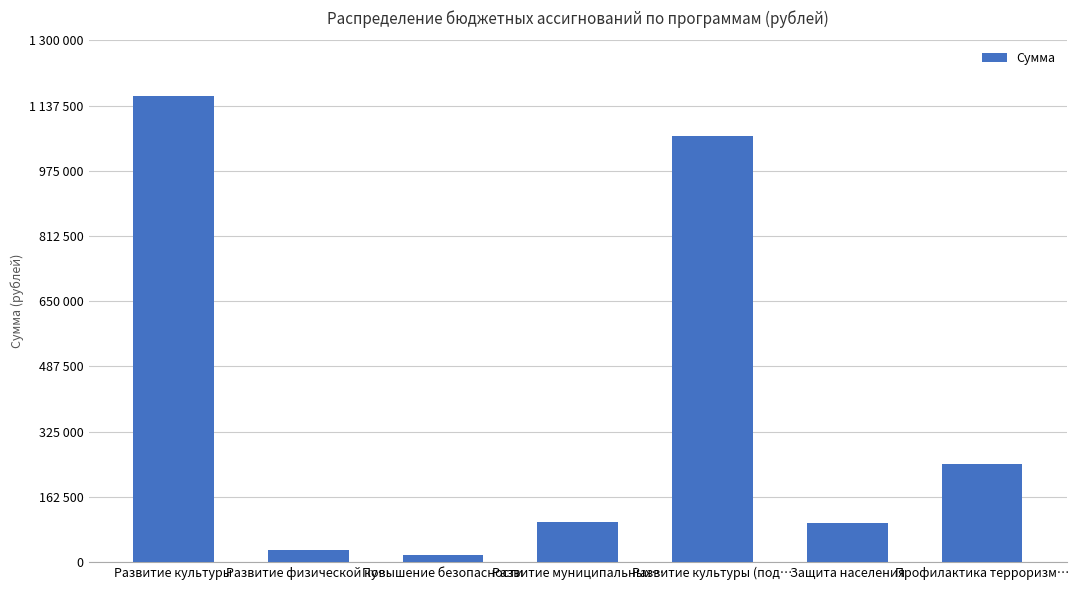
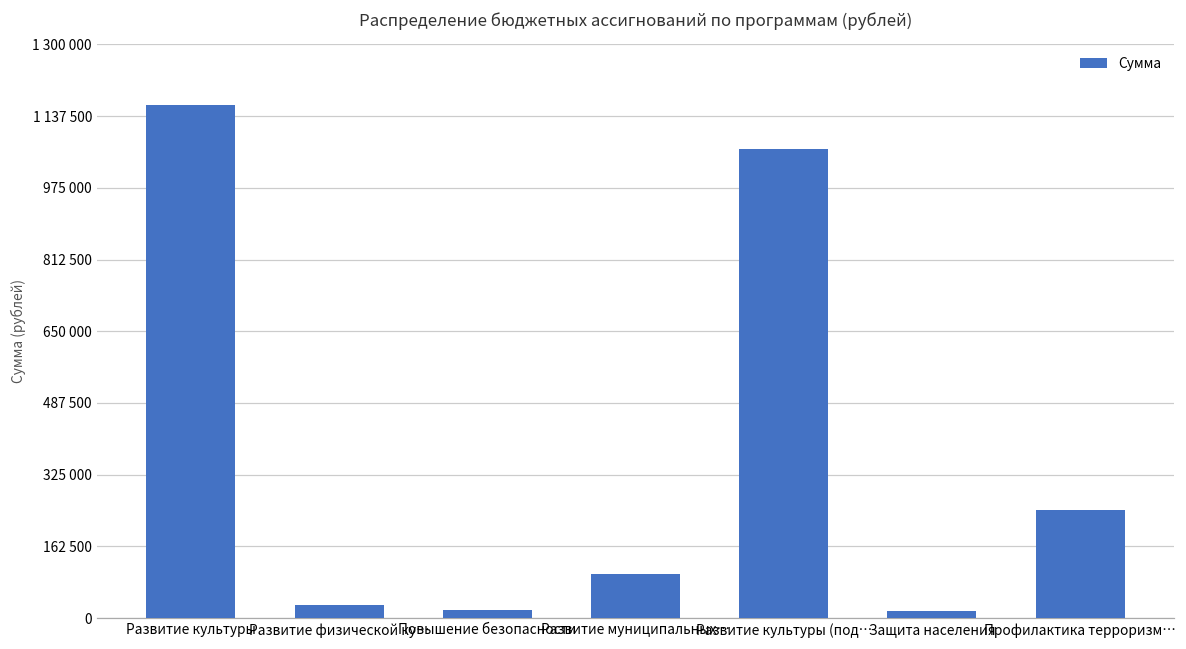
Защита населения: 100000 -> 20000
